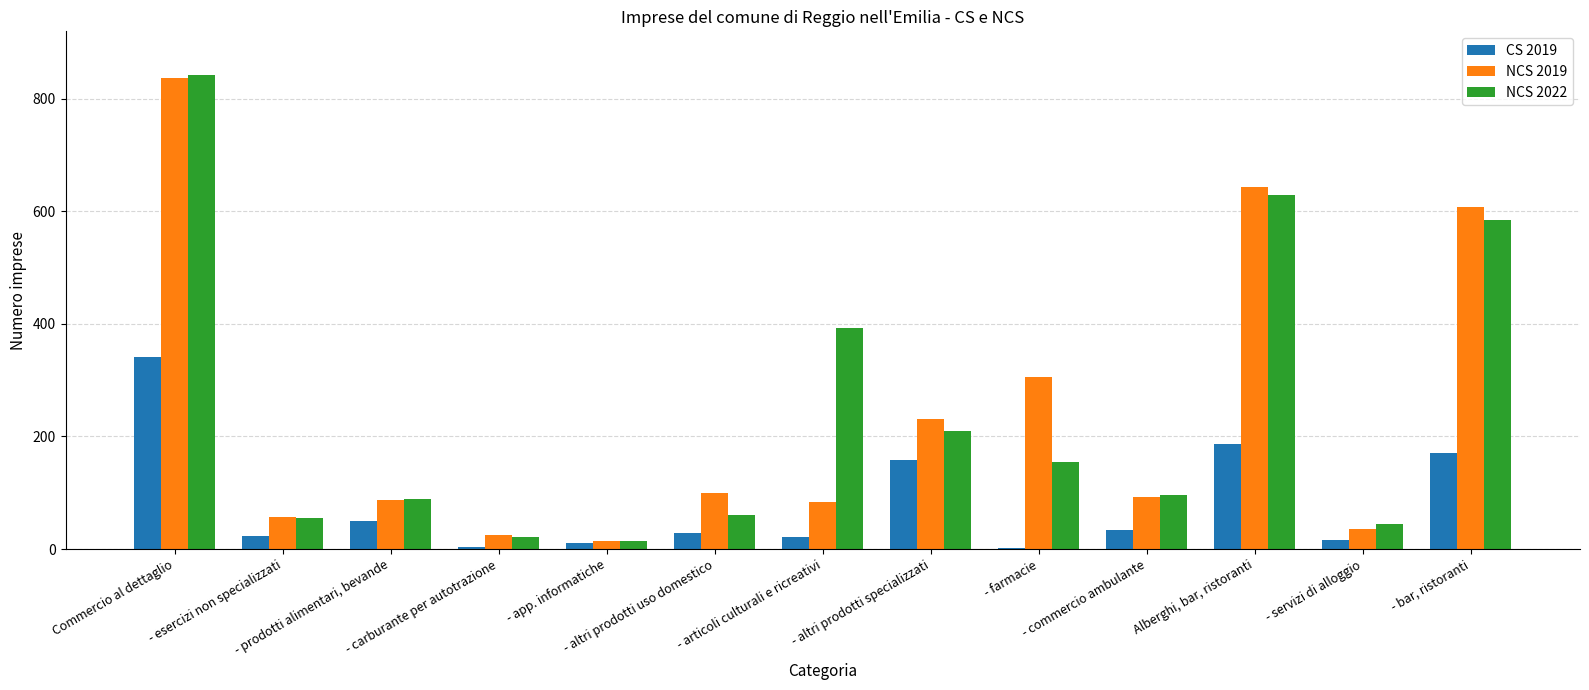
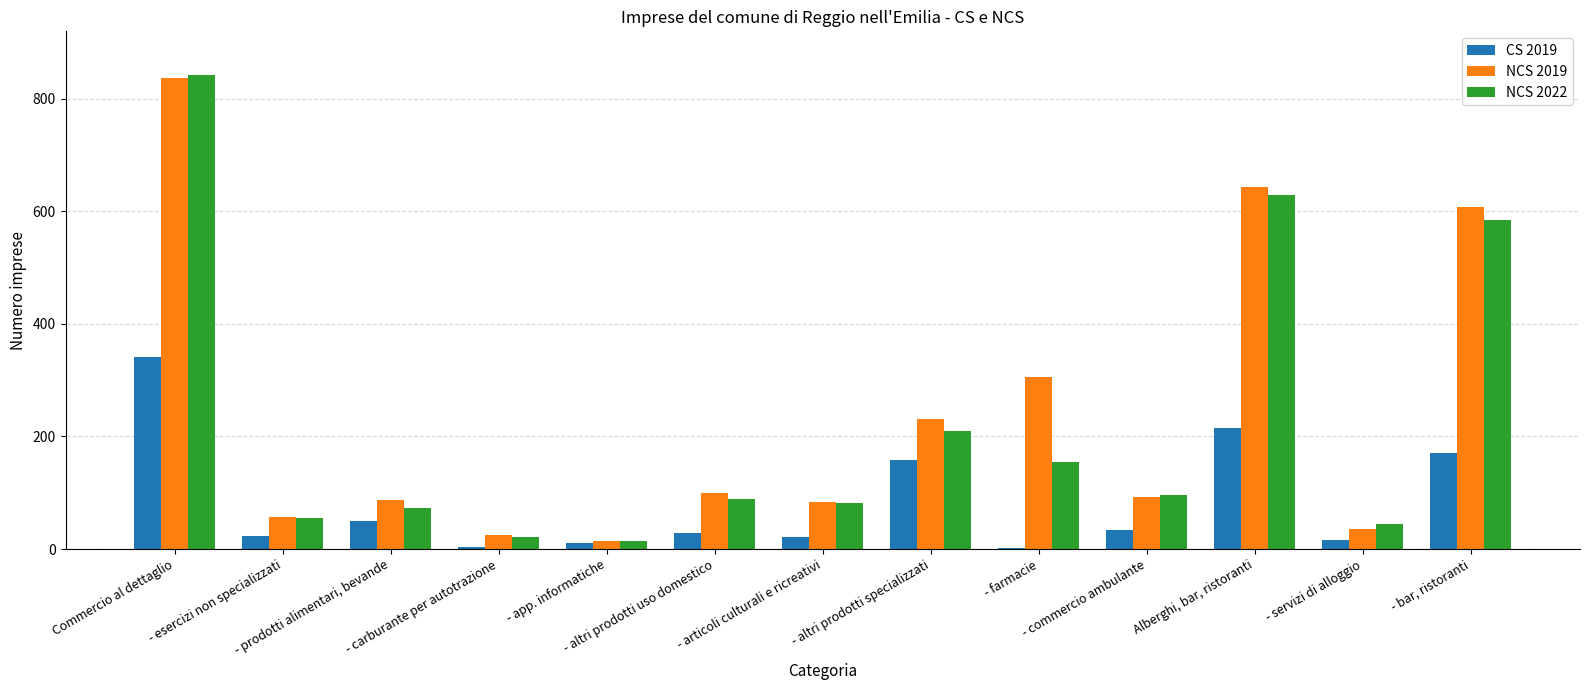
NCS 2022, - prodotti alimentari, bevande: 90 -> 70
NCS 2022, - altri prodotti uso domestico: 60 -> 90
NCS 2022, - articoli culturali e ricreativi: 390 -> 80
CS 2019, Alberghi, bar, ristoranti: 190 -> 210
